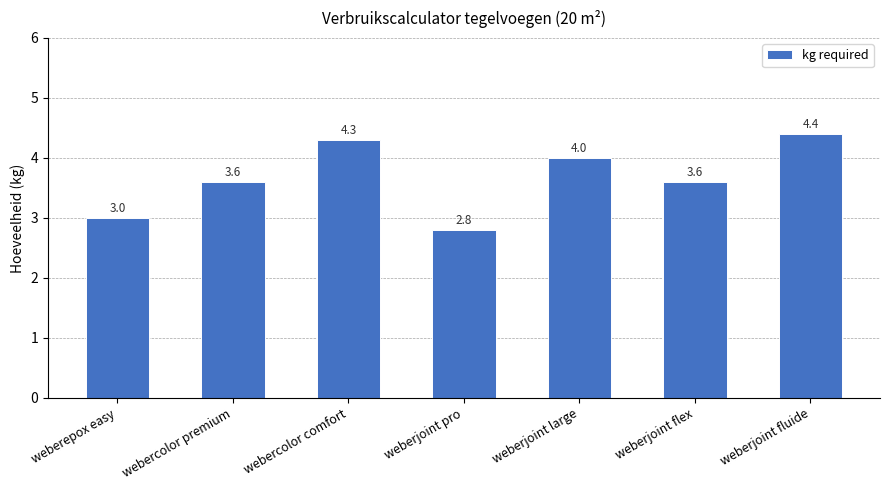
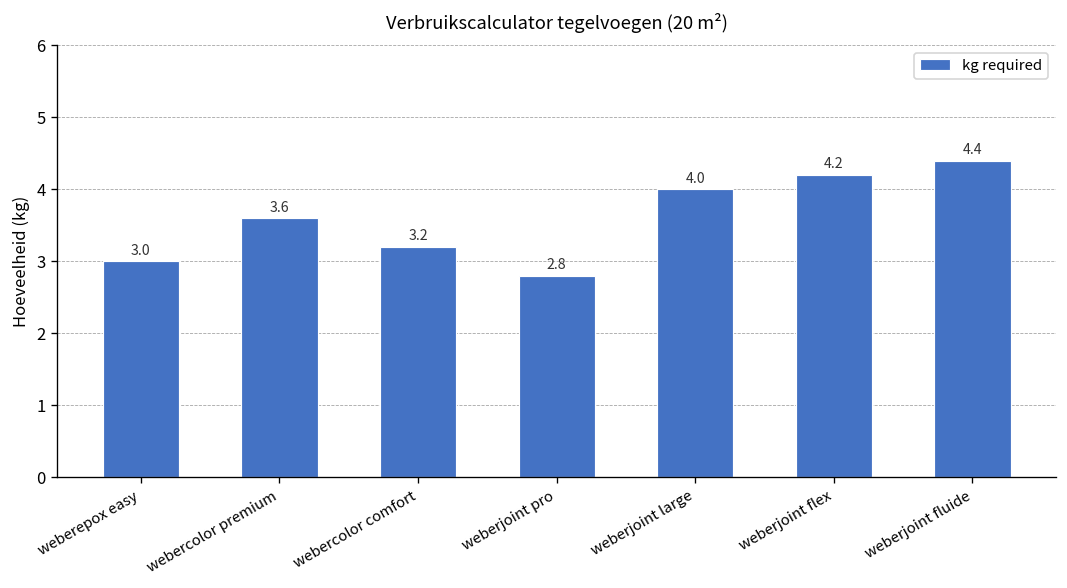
webercolor comfort: 4.3 -> 3.2
weberjoint flex: 3.6 -> 4.2
